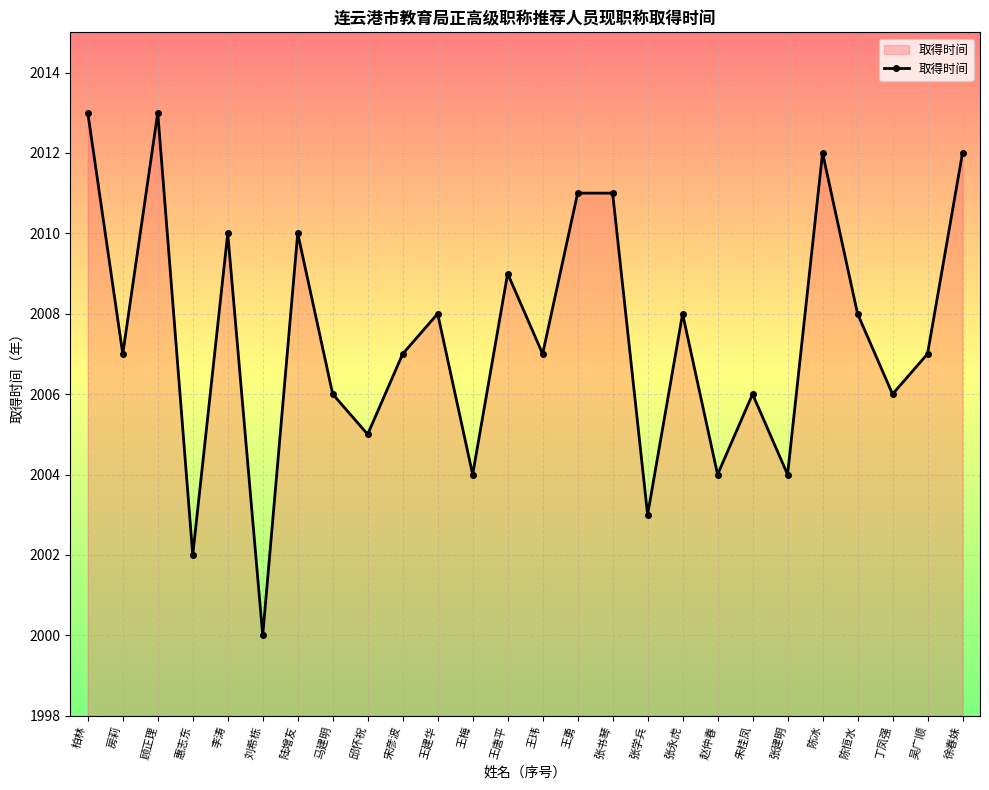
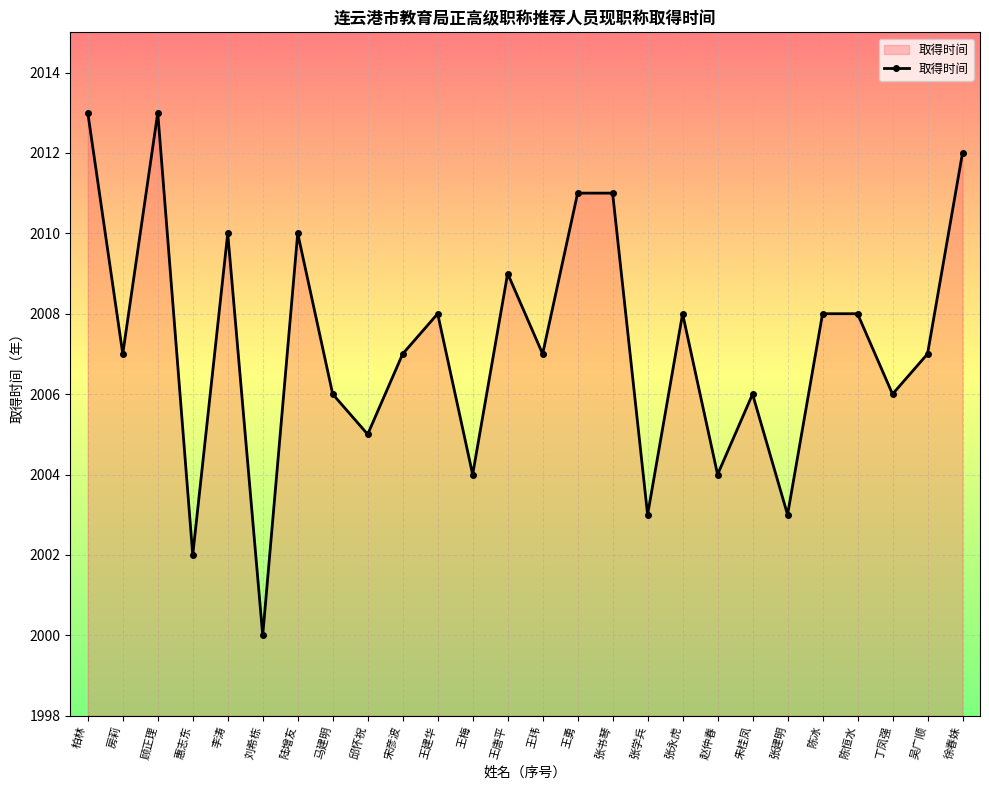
张建明: 2004 -> 2003
陈冰: 2012 -> 2008
